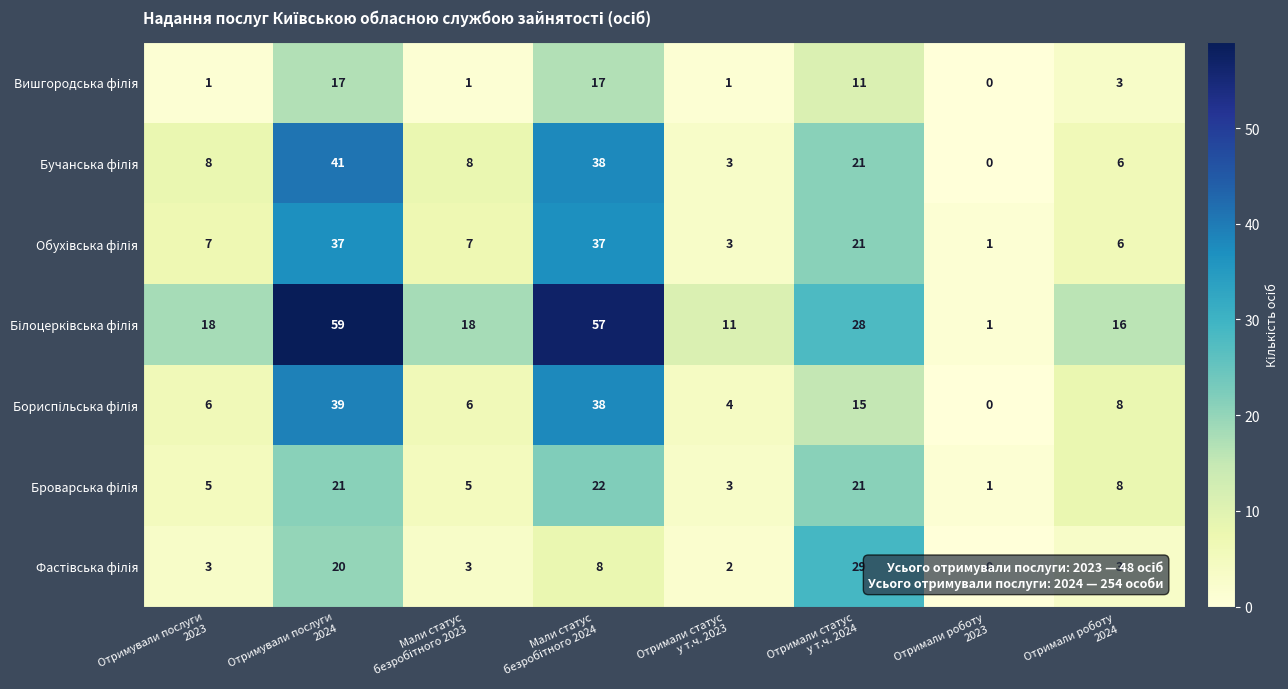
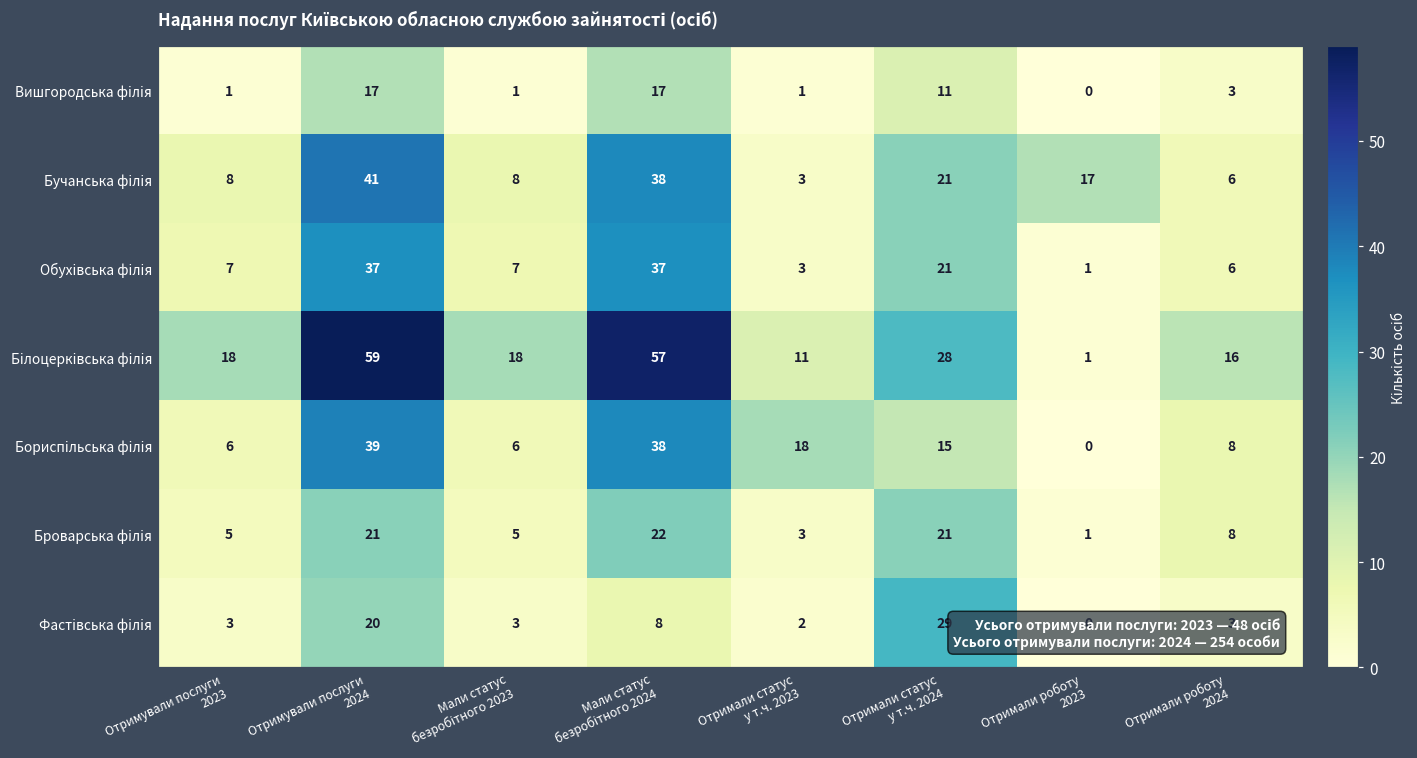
Бучанська філія, Отримали роботу 2023: 0 -> 17
Бориспільська філія, Отримали статус у т.ч. 2023: 4 -> 18
